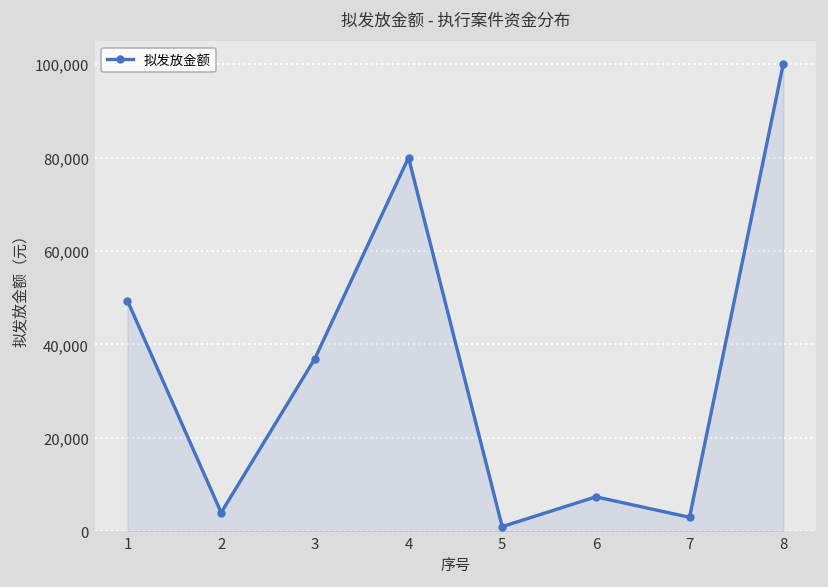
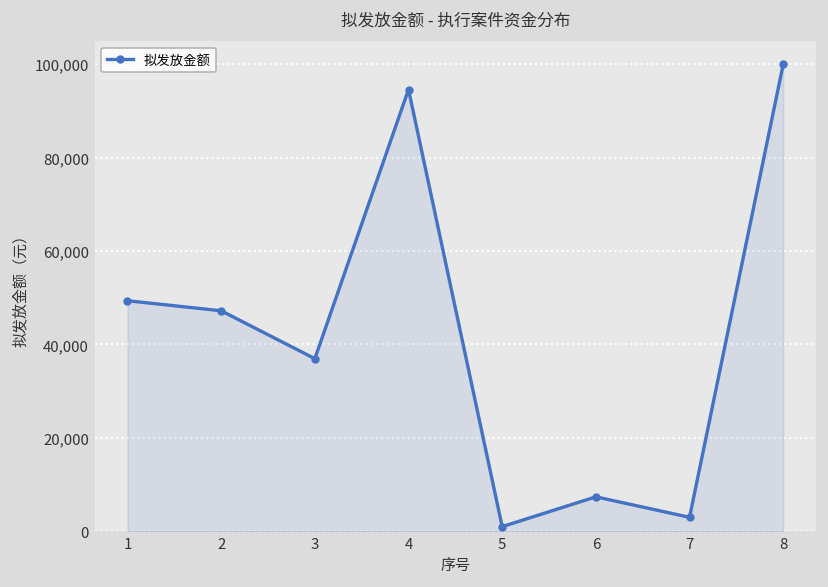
2: 4,000 -> 47,000
4: 80,000 -> 95,000
